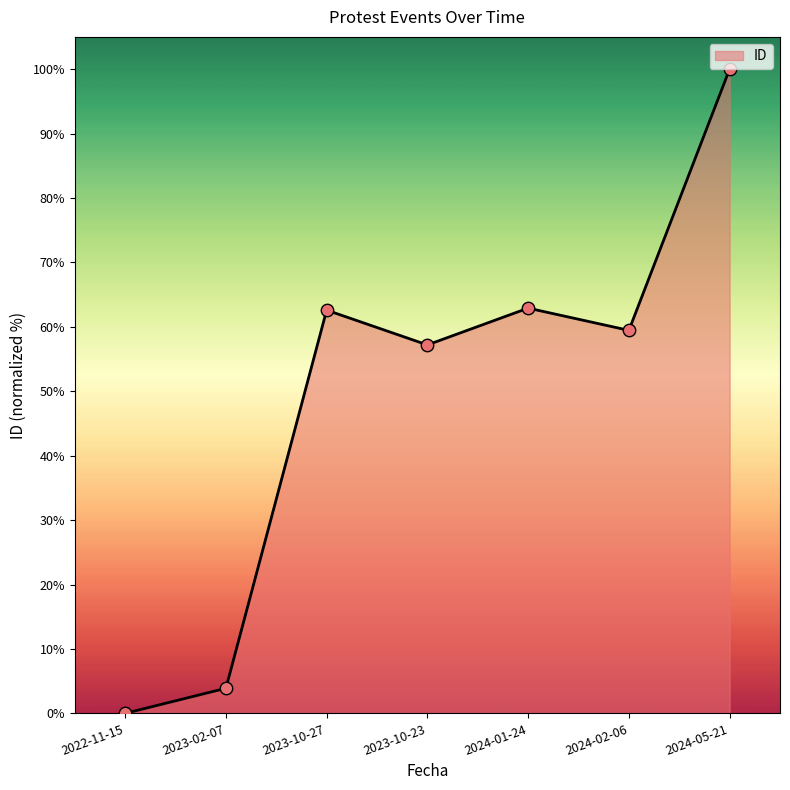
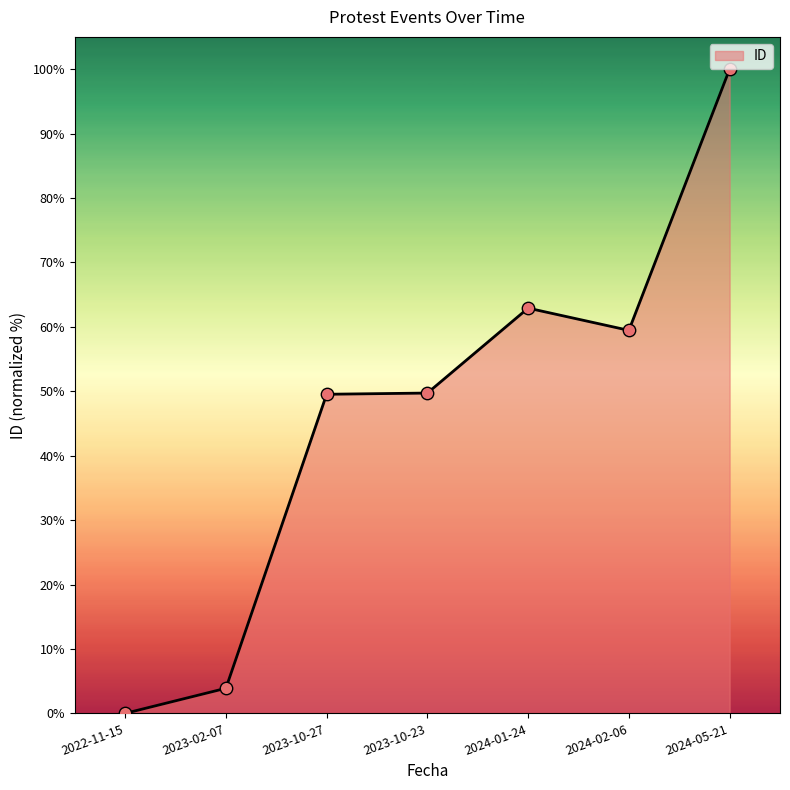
2023-10-27: 63% -> 50%
2023-10-23: 57% -> 50%
